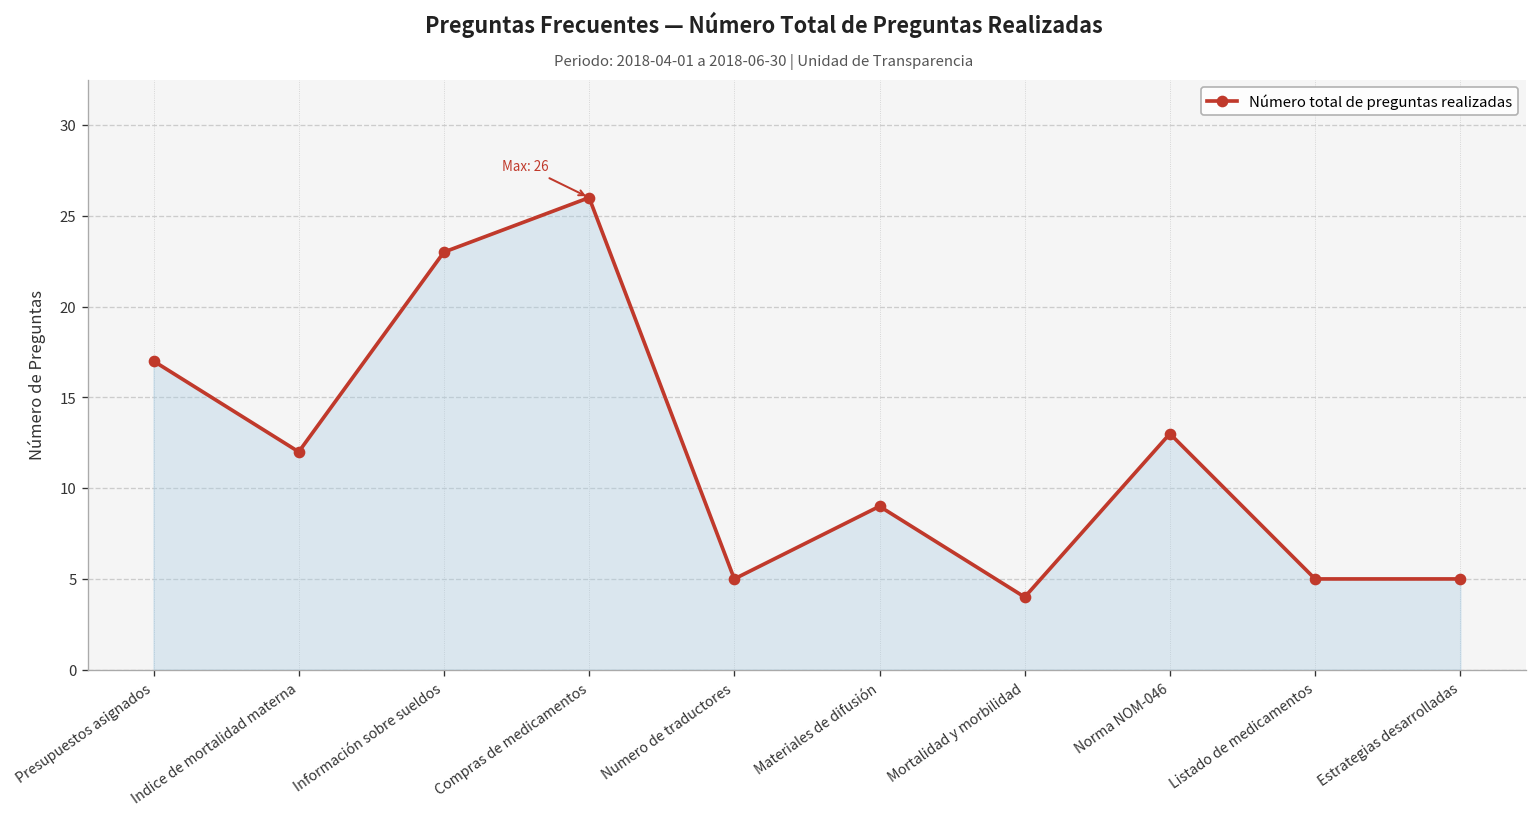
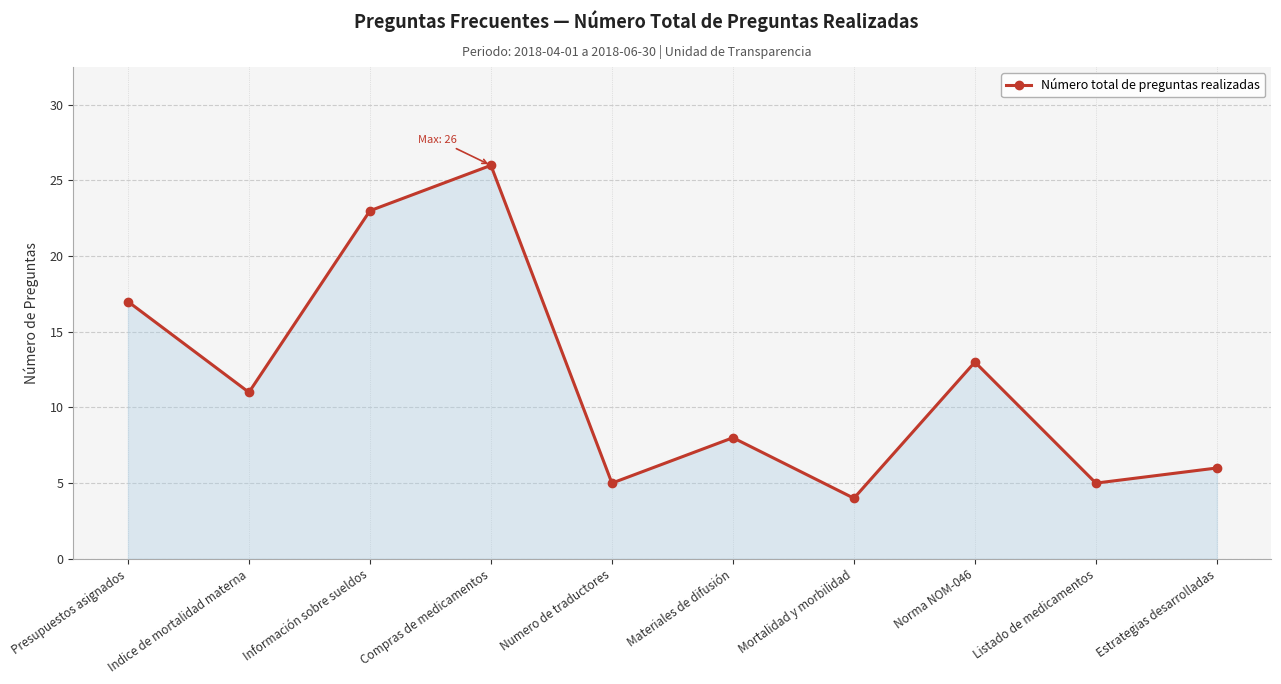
Indice de mortalidad materna: 12 -> 11
Materiales de difusión: 9 -> 8
Estrategias desarrolladas: 5 -> 6
